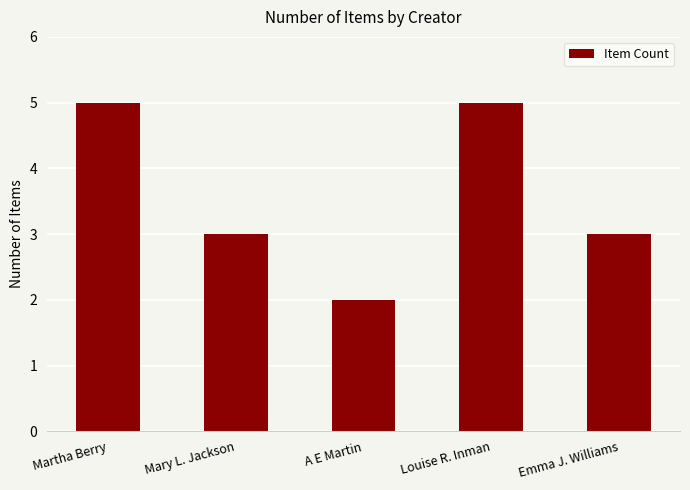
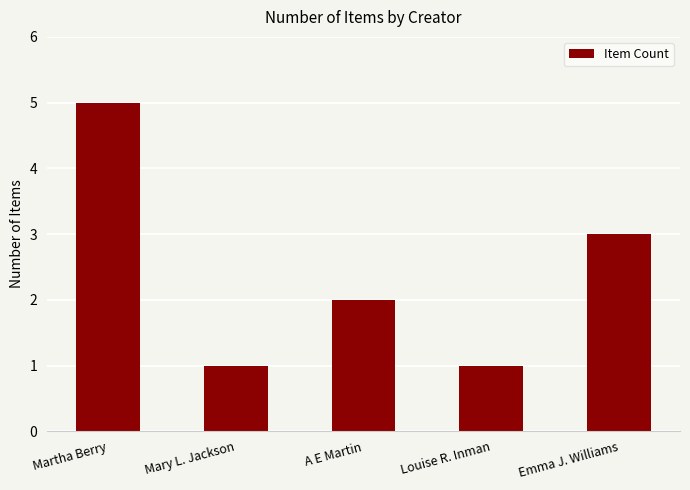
Mary L. Jackson: 3 -> 1
Louise R. Inman: 5 -> 1
